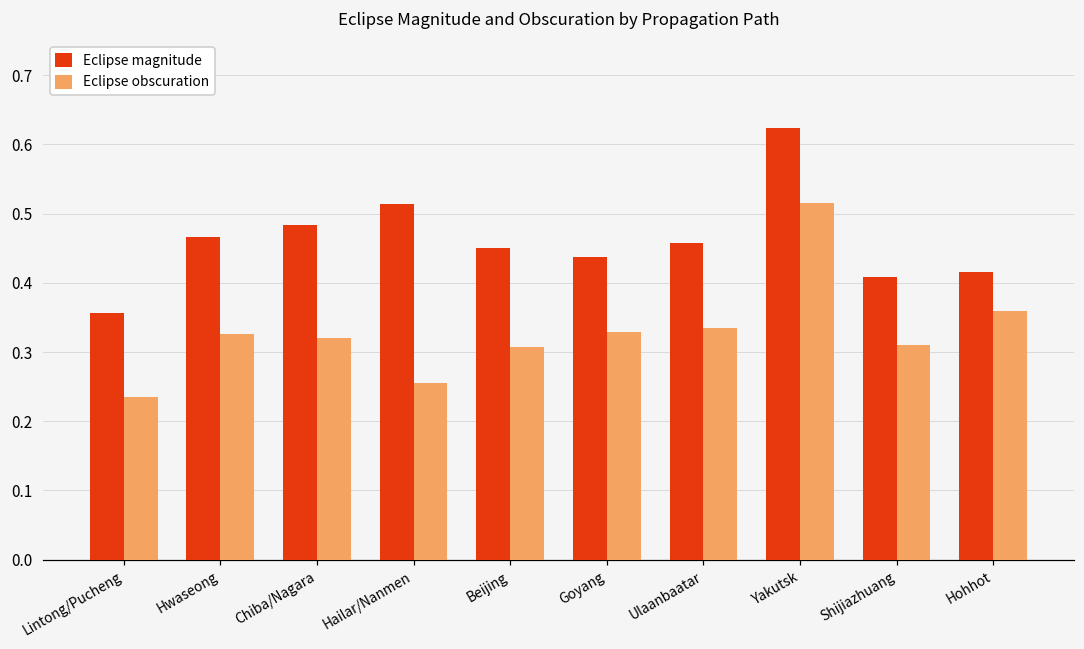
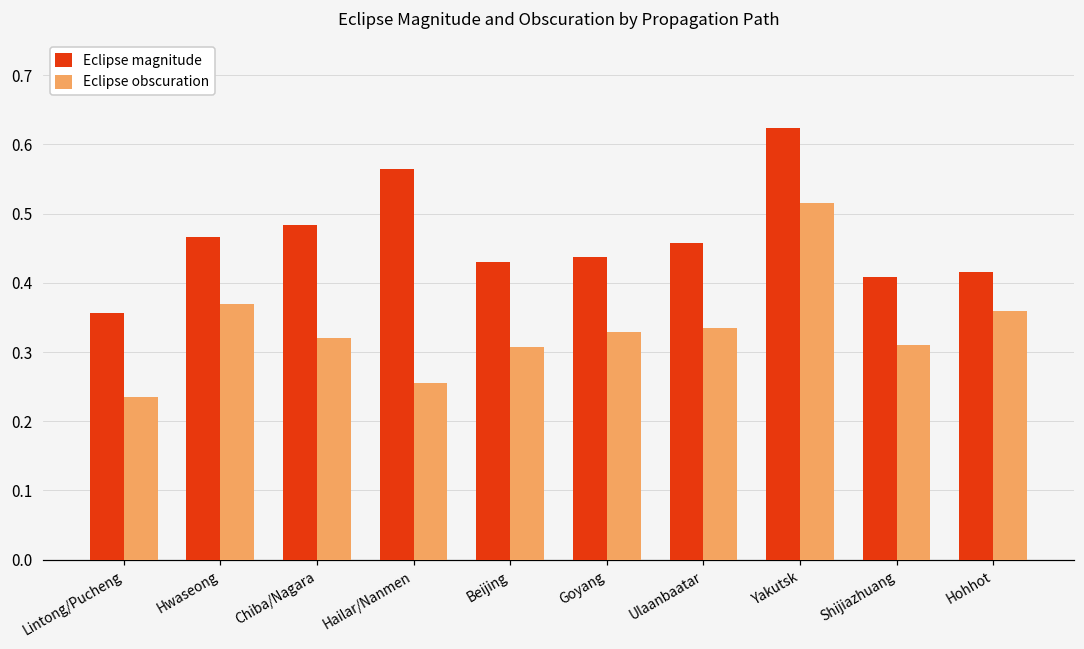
Eclipse obscuration, Hwaseong: 0.33 -> 0.37
Eclipse magnitude, Hailar/Nanmen: 0.51 -> 0.56
Eclipse magnitude, Beijing: 0.45 -> 0.43
